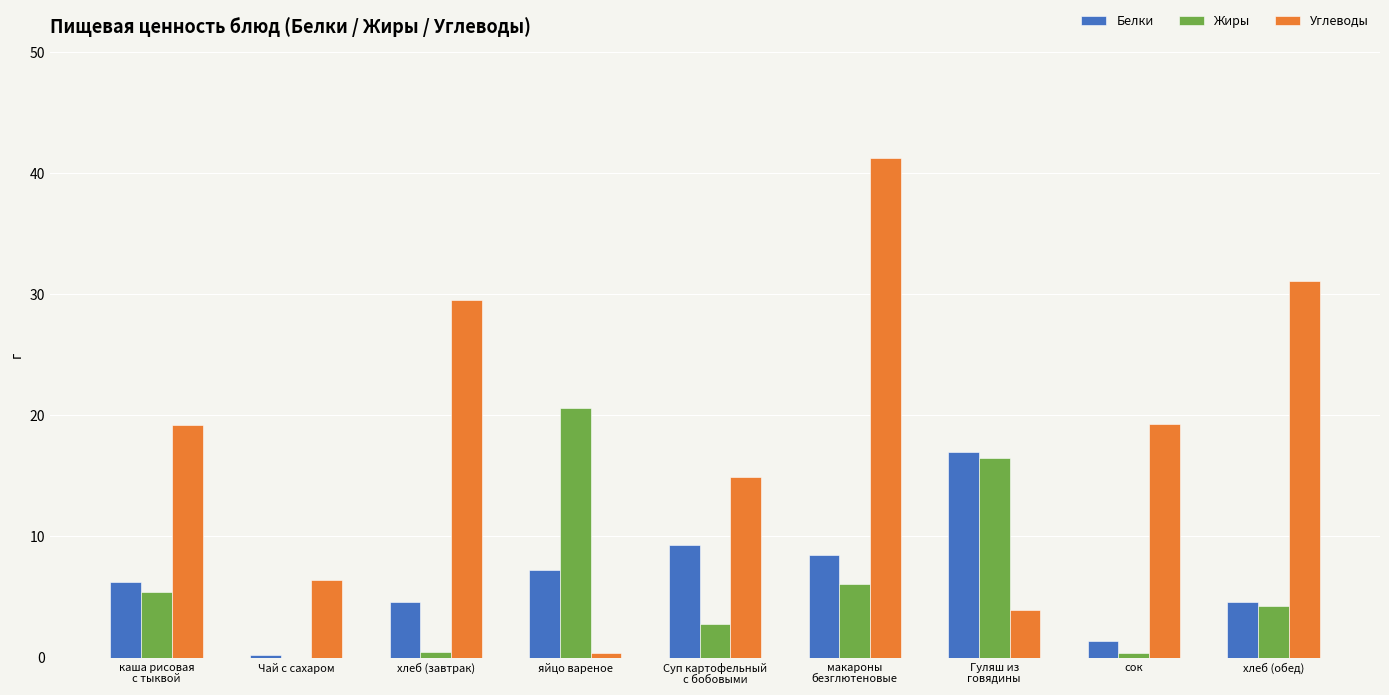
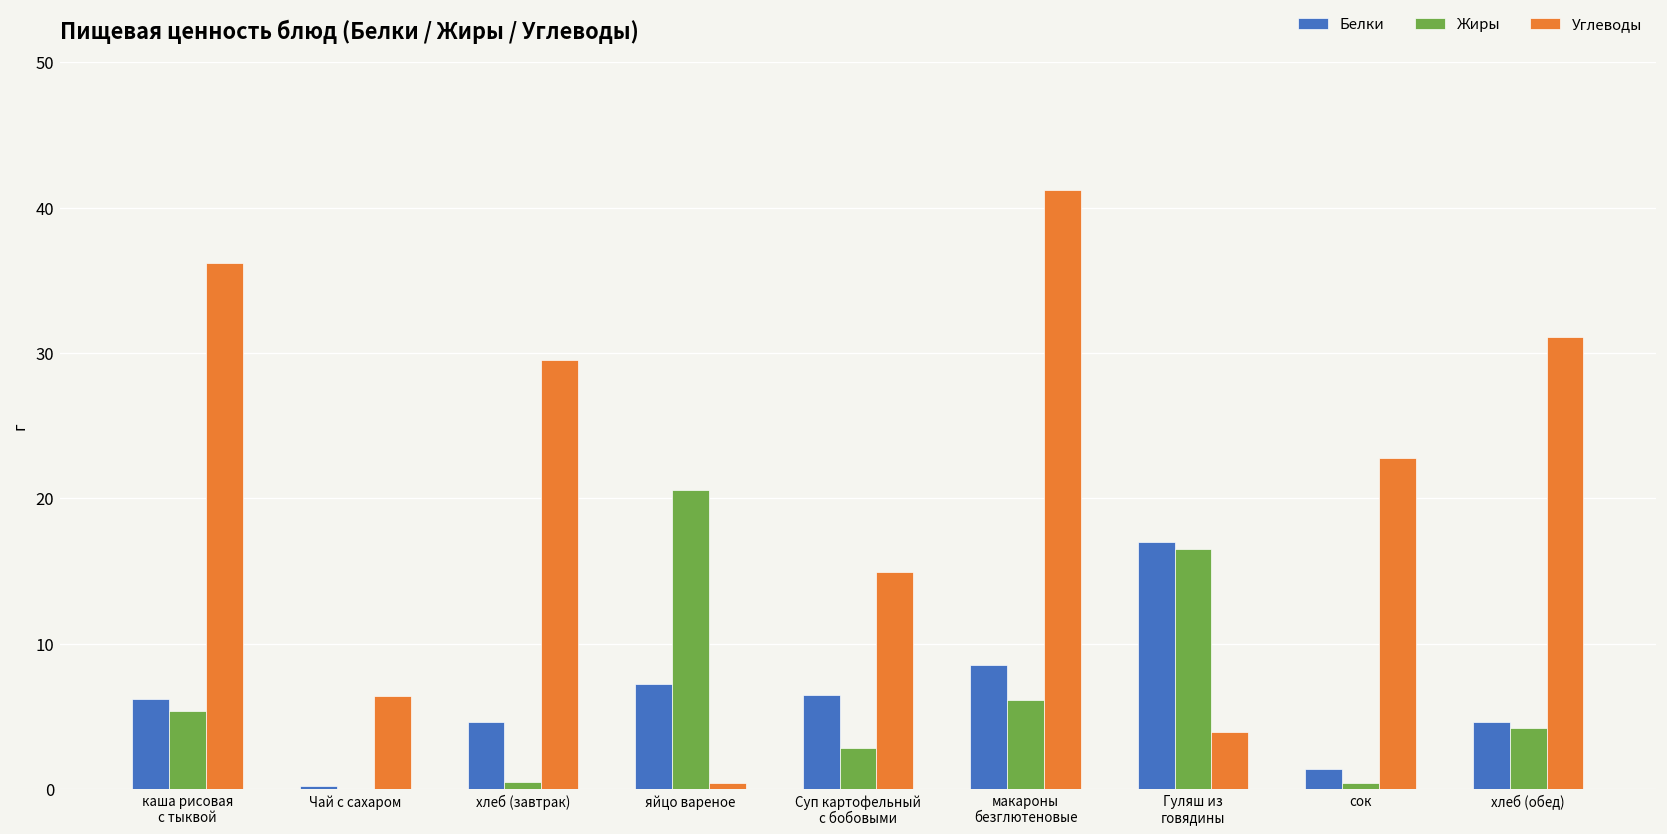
Углеводы, каша рисовая с тыквой: 19.2 -> 36.2
Белки, Суп картофельный с бобовыми: 9.3 -> 6.5
Углеводы, сок: 19.3 -> 22.8
